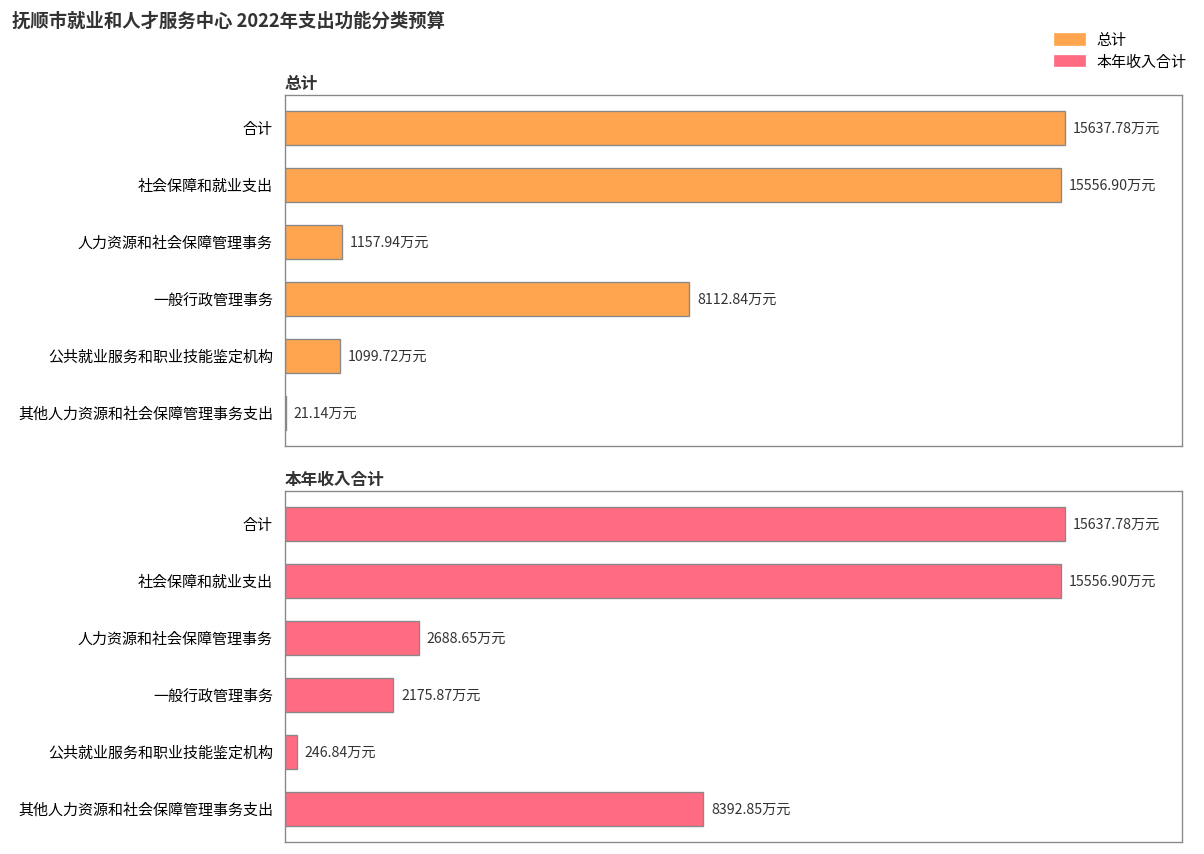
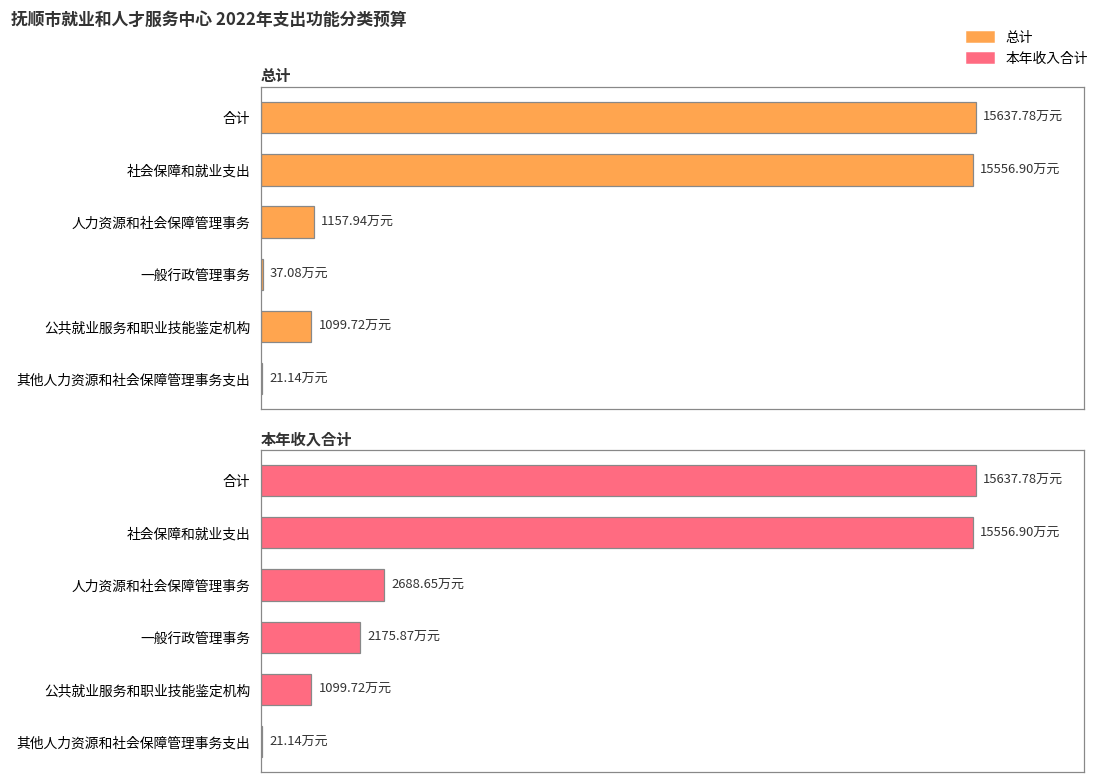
总计, 一般行政管理事务: 8112.84 -> 37.08
本年收入合计, 公共就业服务和职业技能鉴定机构: 246.84 -> 1099.72
本年收入合计, 其他人力资源和社会保障管理事务支出: 8392.85 -> 21.14
